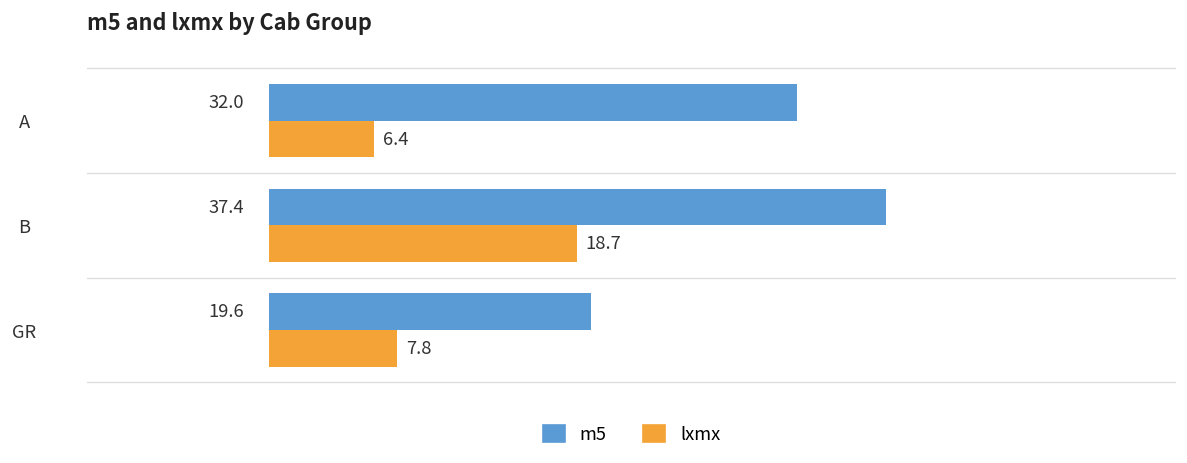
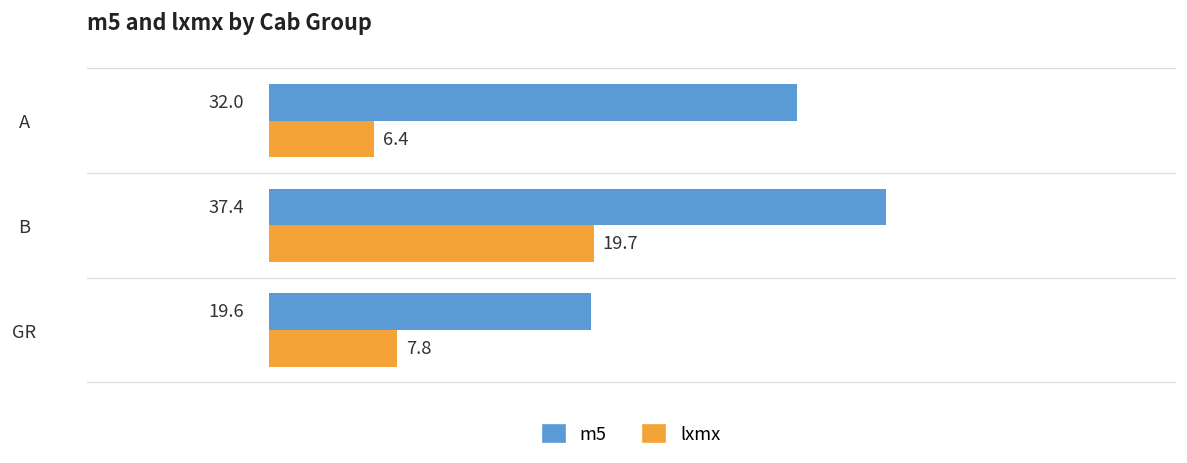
lxmx, B: 18.7 -> 19.7
